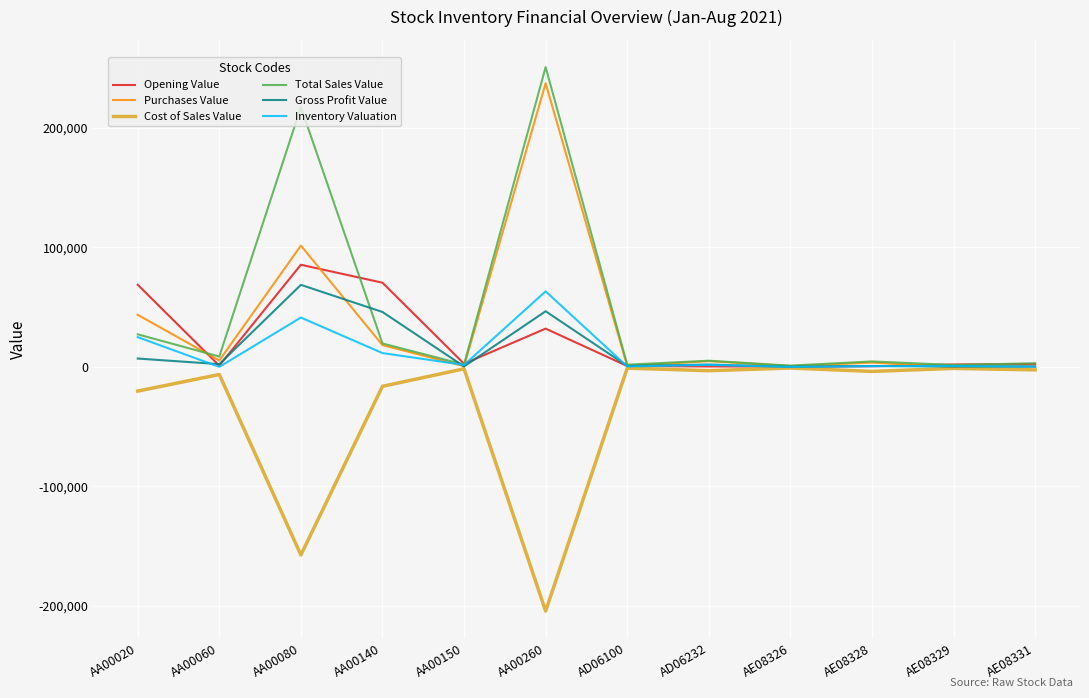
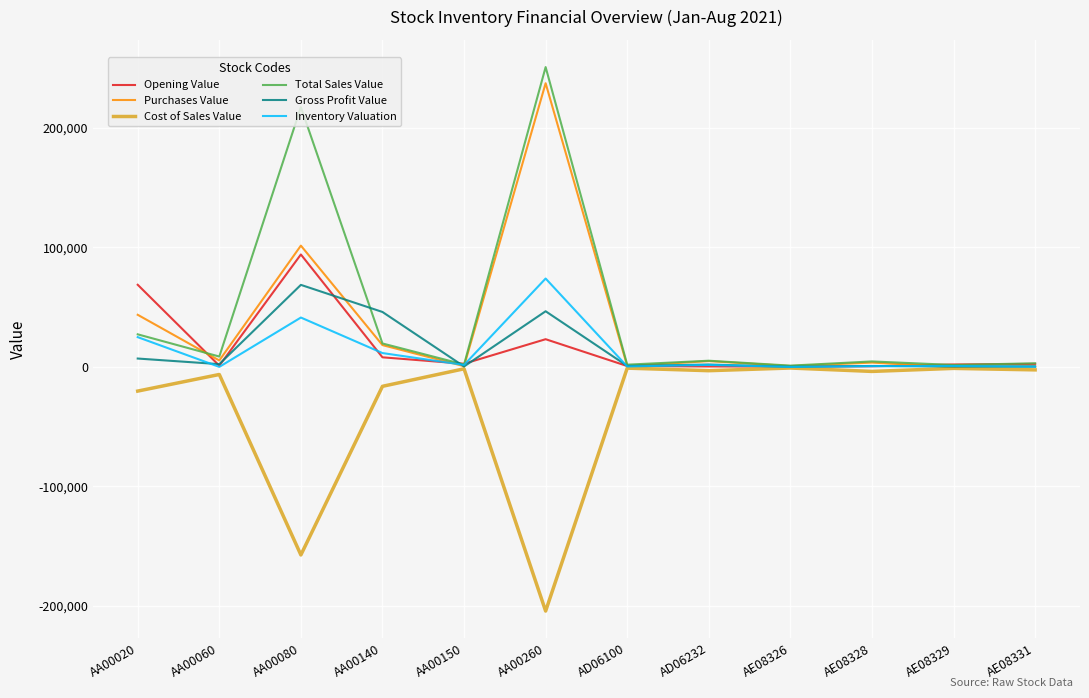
Opening Value, AA00080: 85,000 -> 94,000
Opening Value, AA00140: 70,000 -> 8,000
Opening Value, AA00260: 32,000 -> 23,000
Inventory Valuation, AA00260: 63,000 -> 74,000
